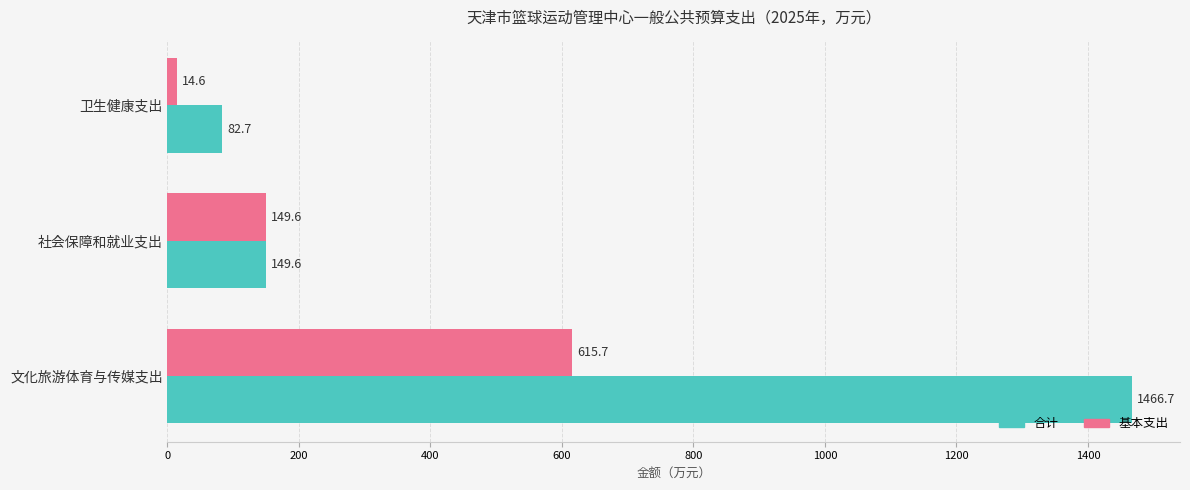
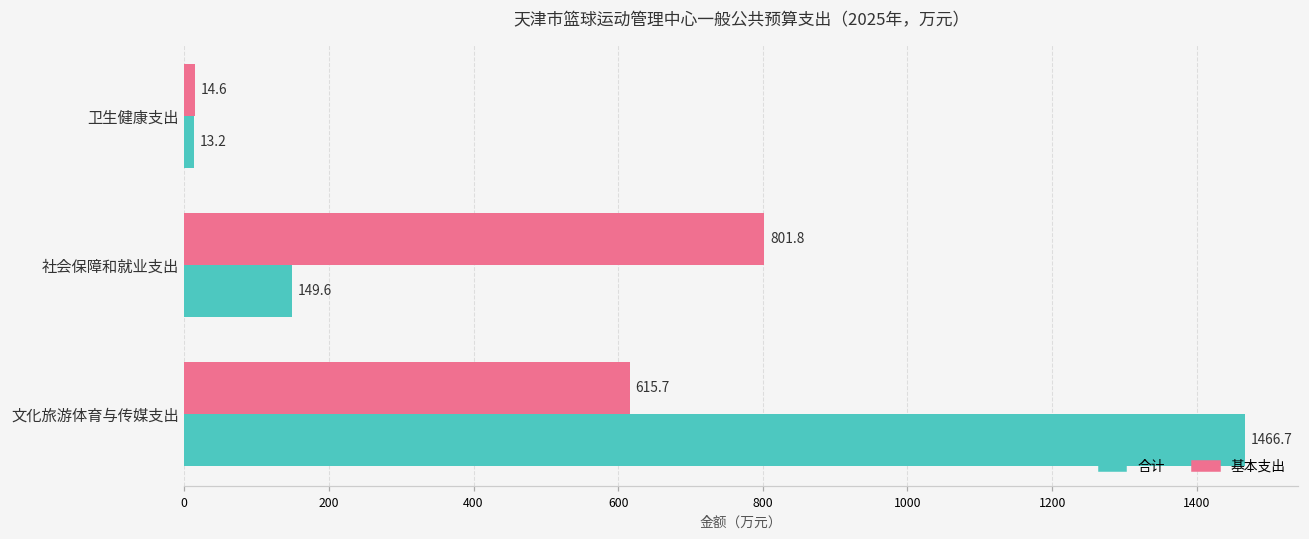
合计, 卫生健康支出: 82.7 -> 13.2
基本支出, 社会保障和就业支出: 149.6 -> 801.8
